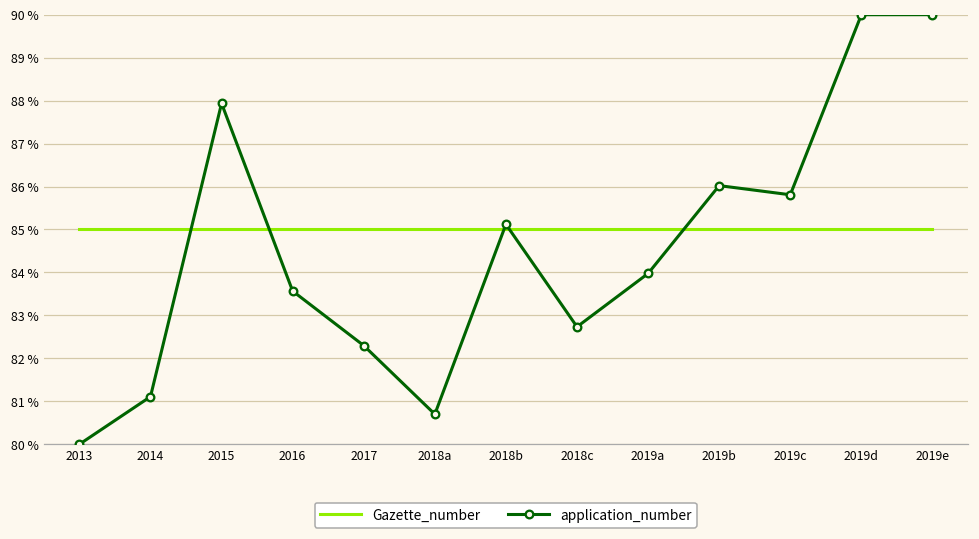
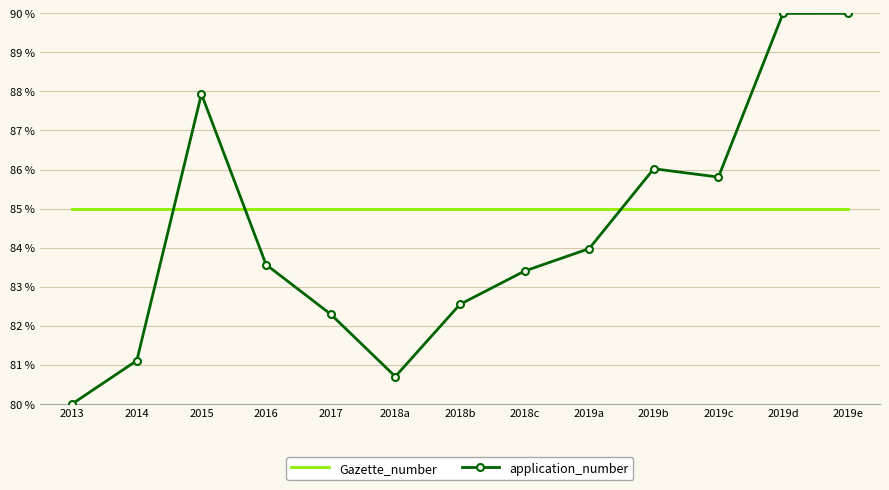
application_number, 2018b: 85.1 % -> 82.5 %
application_number, 2018c: 82.7 % -> 83.4 %
